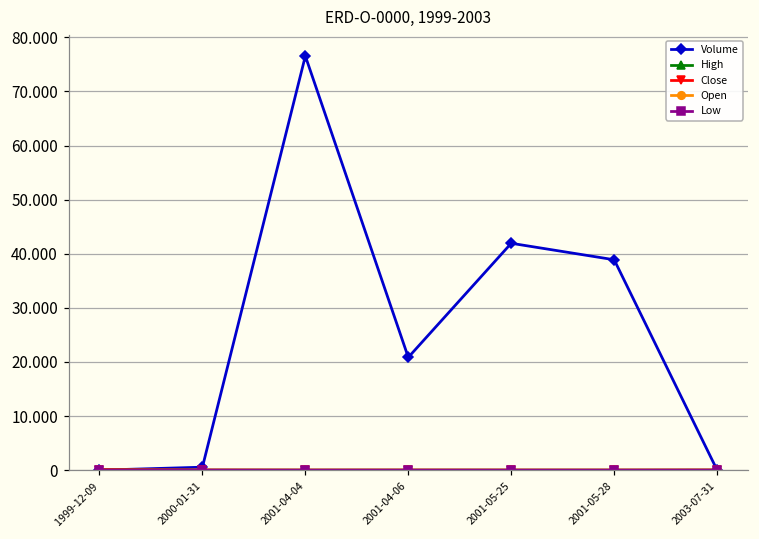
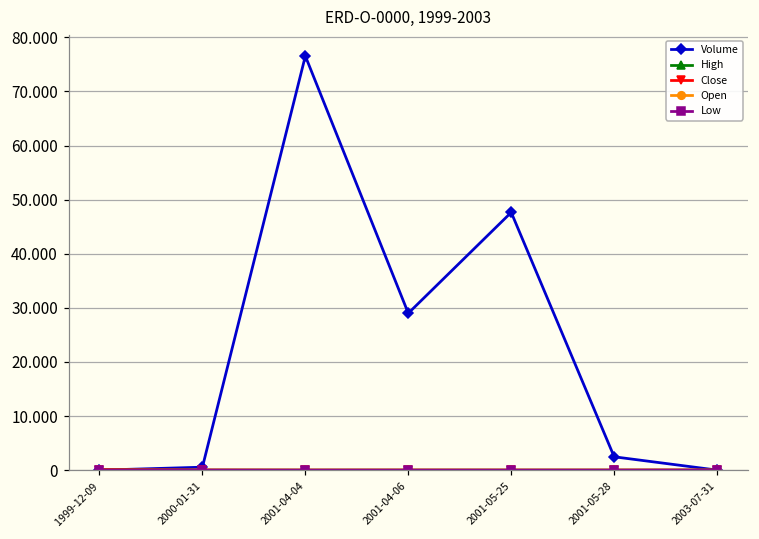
Volume, 2001-04-06: 21 -> 29
Volume, 2001-05-25: 42 -> 48
Volume, 2001-05-28: 39 -> 2
